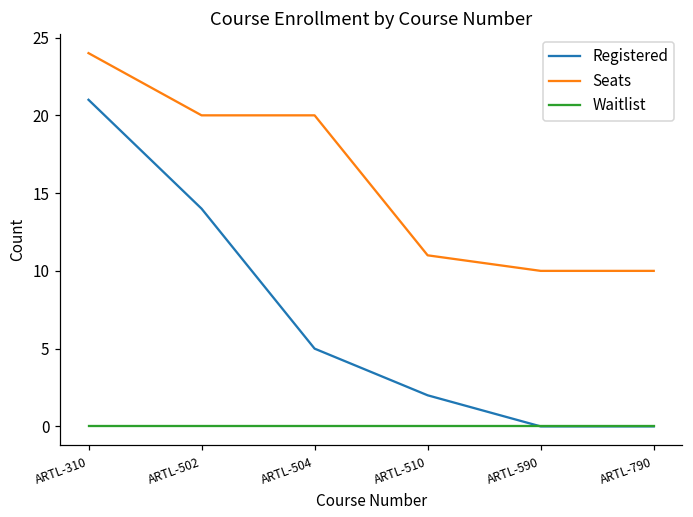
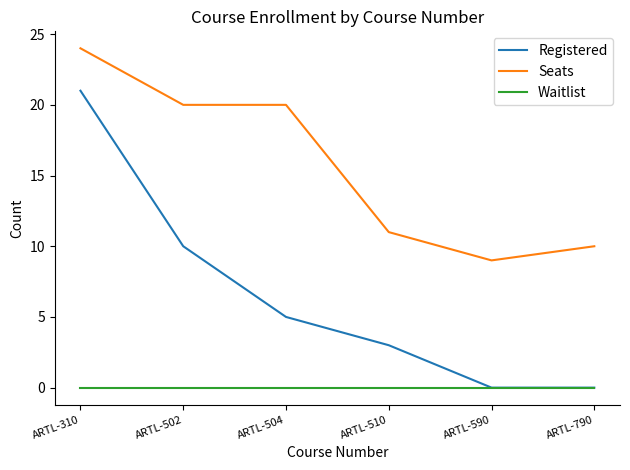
Registered, ARTL-502: 14 -> 10
Registered, ARTL-510: 2 -> 3
Seats, ARTL-590: 10 -> 9
